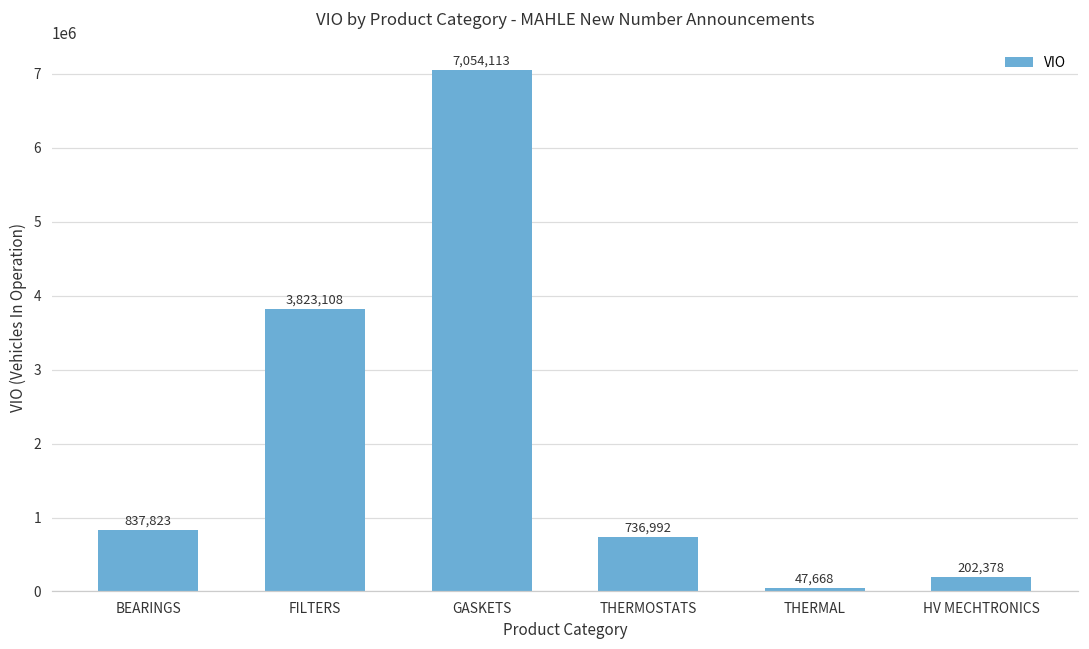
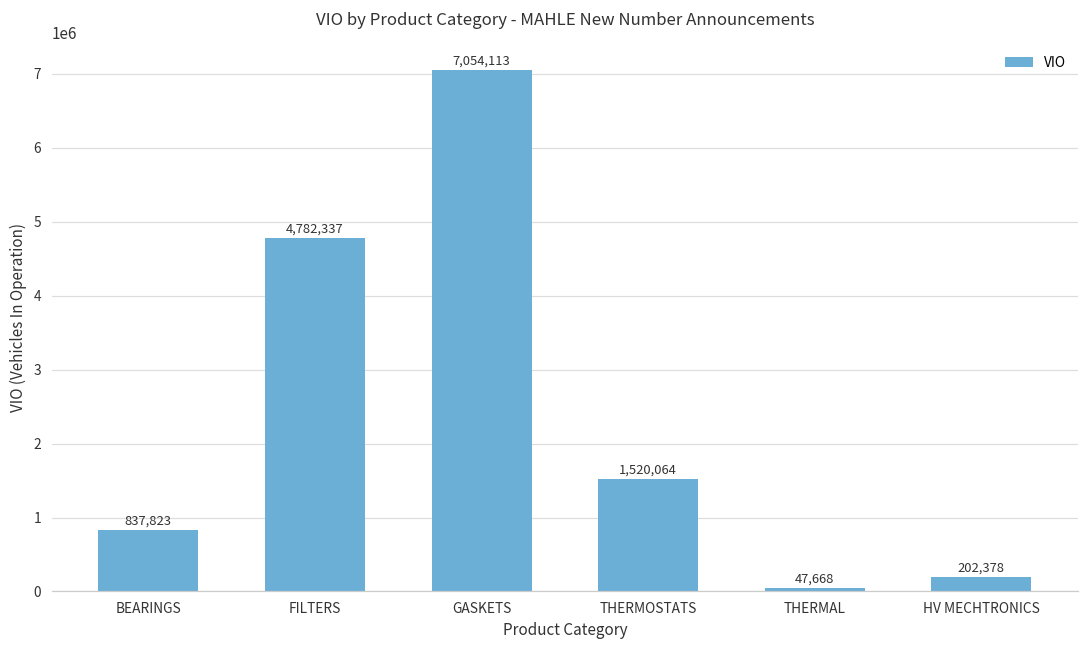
FILTERS: 3,823,108 -> 4,782,337
THERMOSTATS: 736,992 -> 1,520,064
